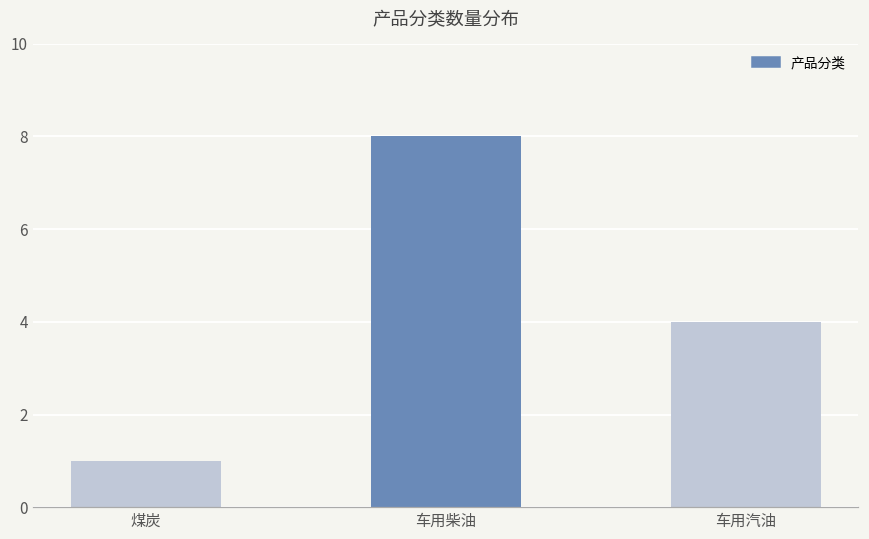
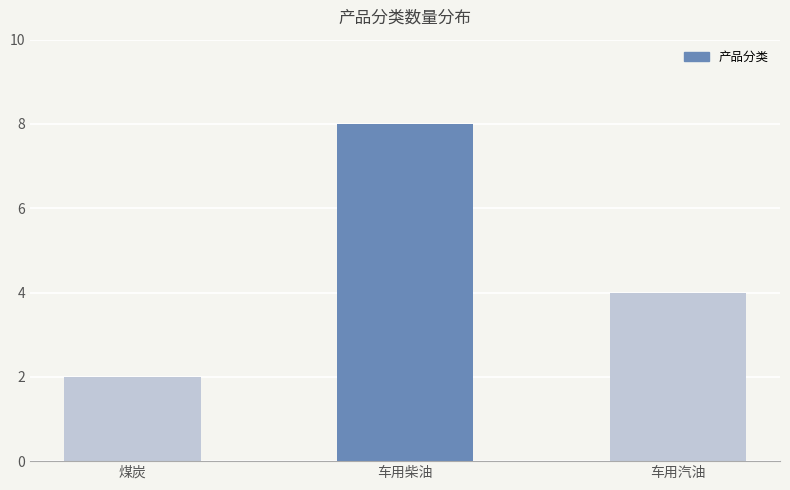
煤炭: 1 -> 2
